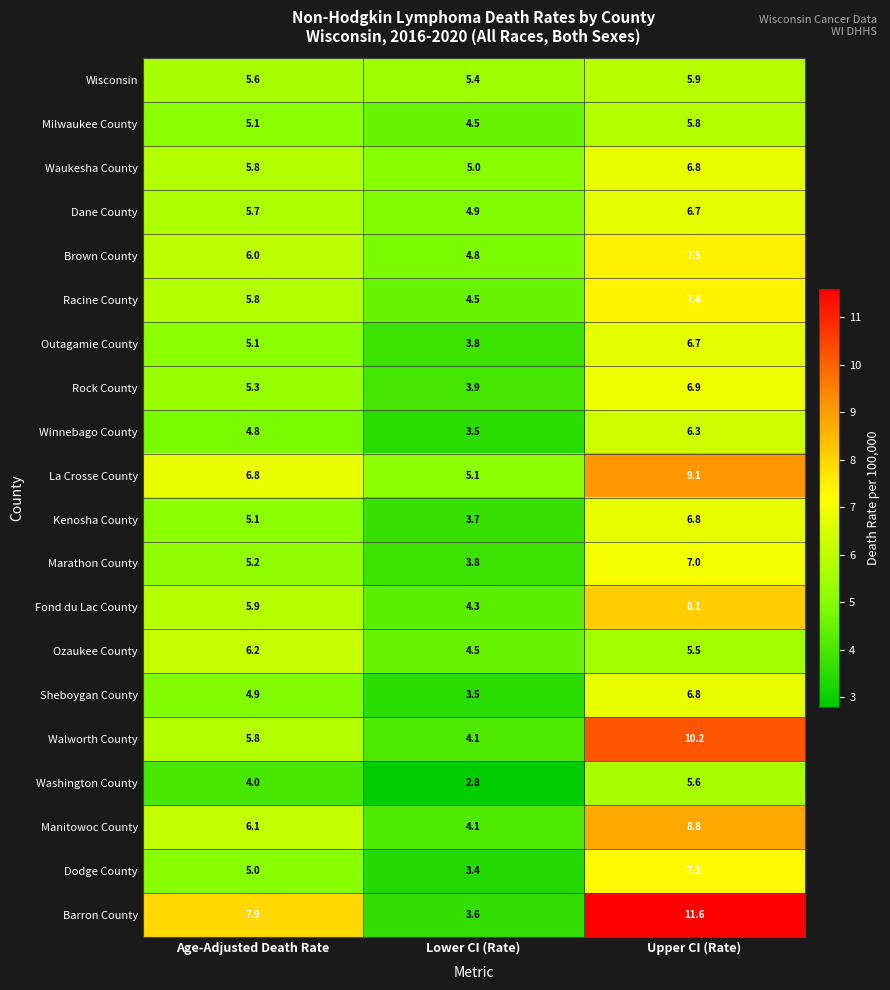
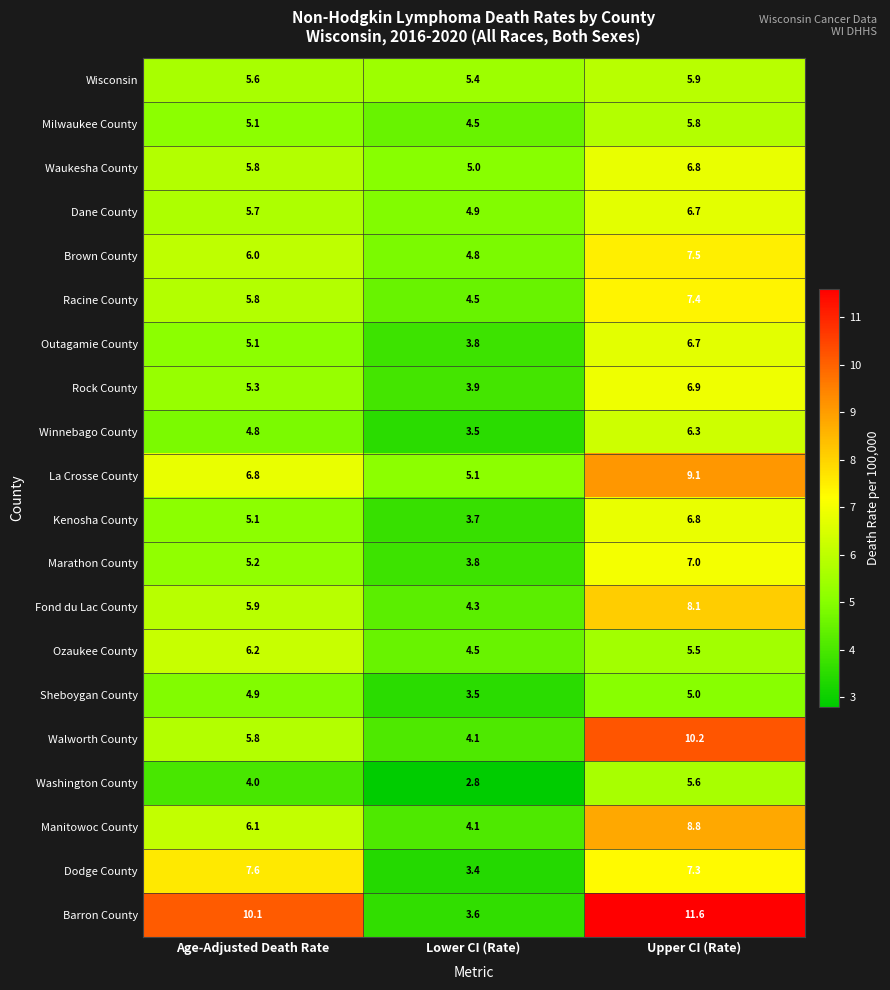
Sheboygan County, Upper CI (Rate): 6.8 -> 5.0
Dodge County, Age-Adjusted Death Rate: 5.0 -> 7.6
Barron County, Age-Adjusted Death Rate: 7.9 -> 10.1
